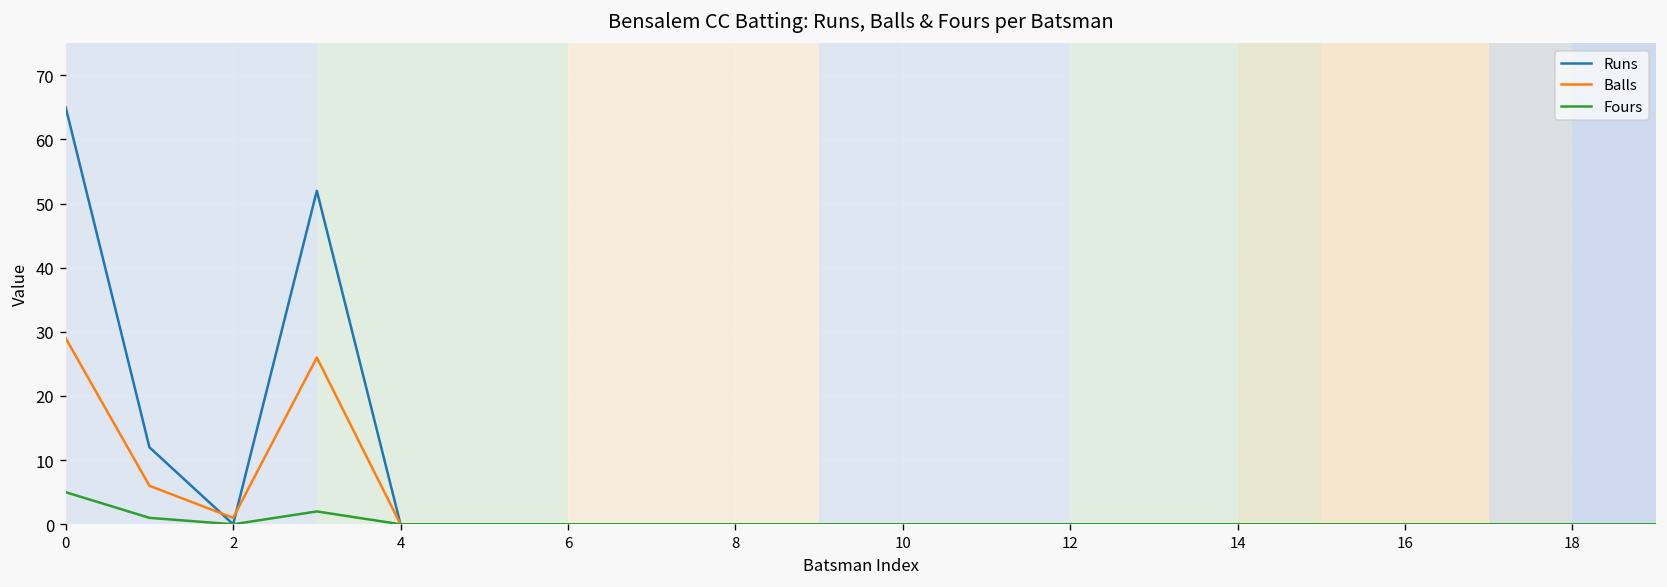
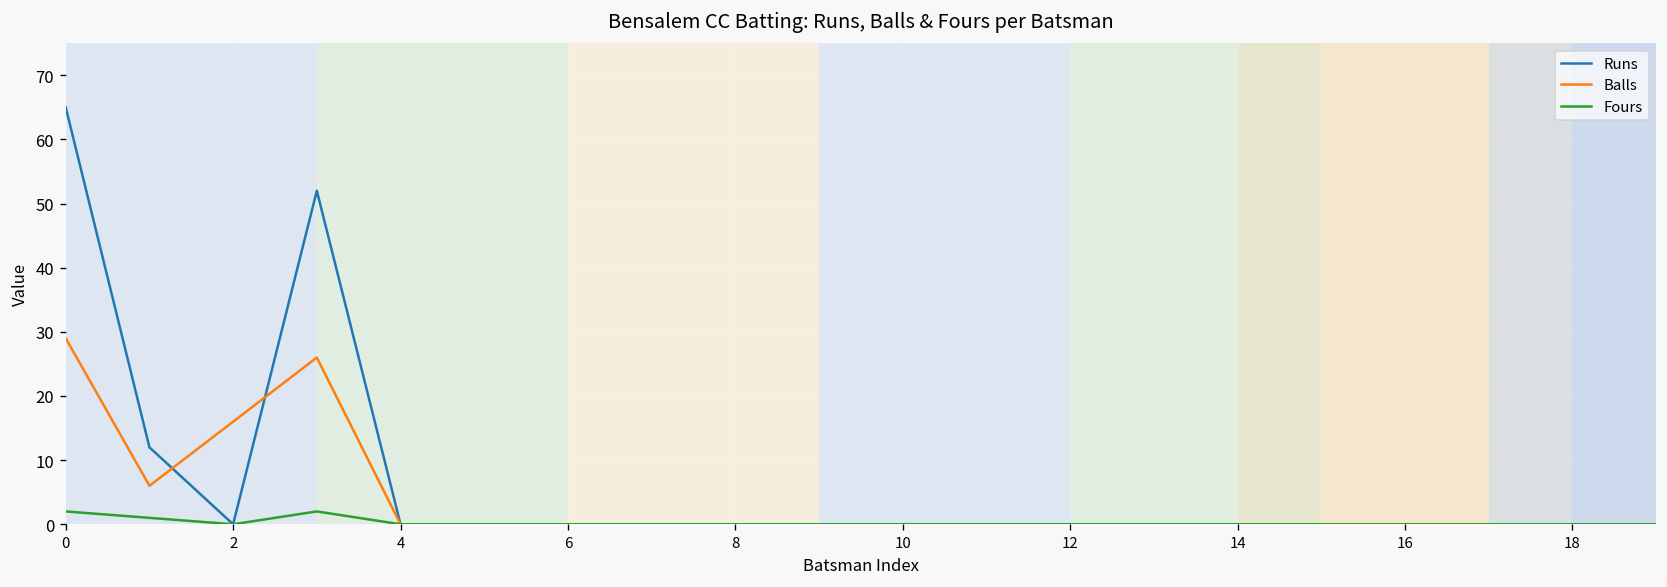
Fours, 0: 5 -> 2
Balls, 2: 1 -> 16
